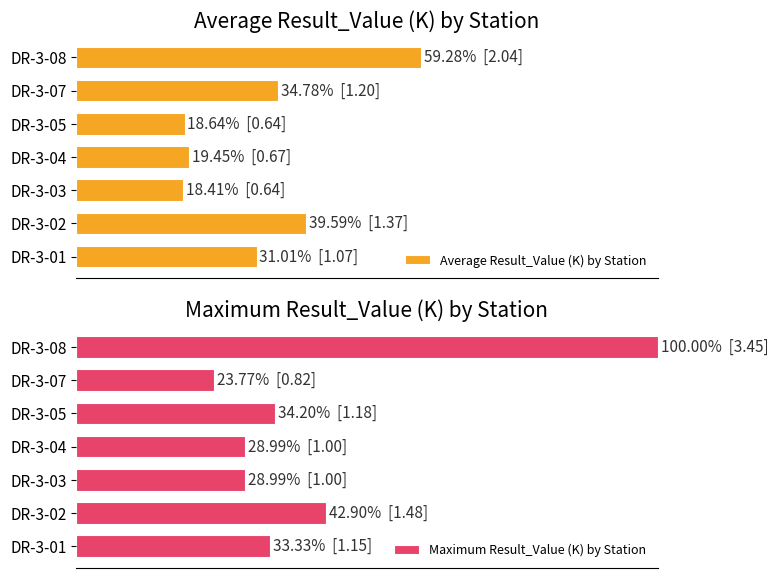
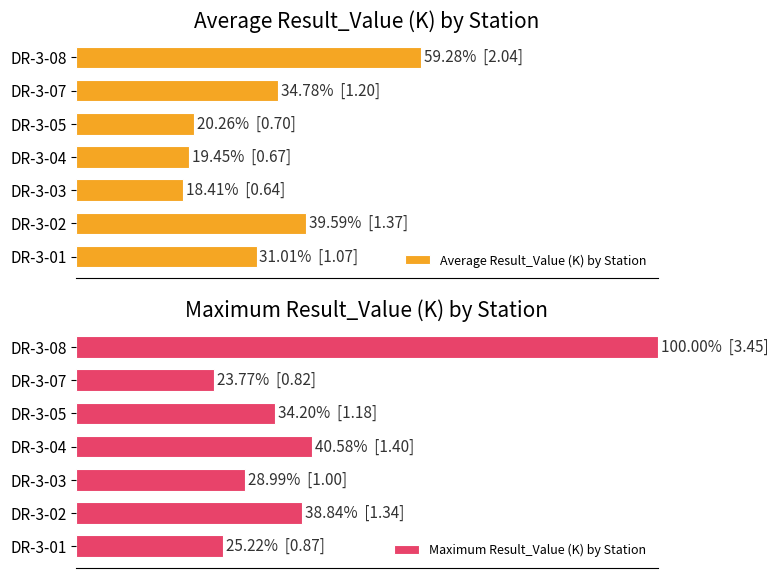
Average Result_Value (K) by Station, DR-3-05: 18.64% [0.64] -> 20.26% [0.70]
Maximum Result_Value (K) by Station, DR-3-04: 28.99% [1.00] -> 40.58% [1.40]
Maximum Result_Value (K) by Station, DR-3-02: 42.90% [1.48] -> 38.84% [1.34]
Maximum Result_Value (K) by Station, DR-3-01: 33.33% [1.15] -> 25.22% [0.87]
